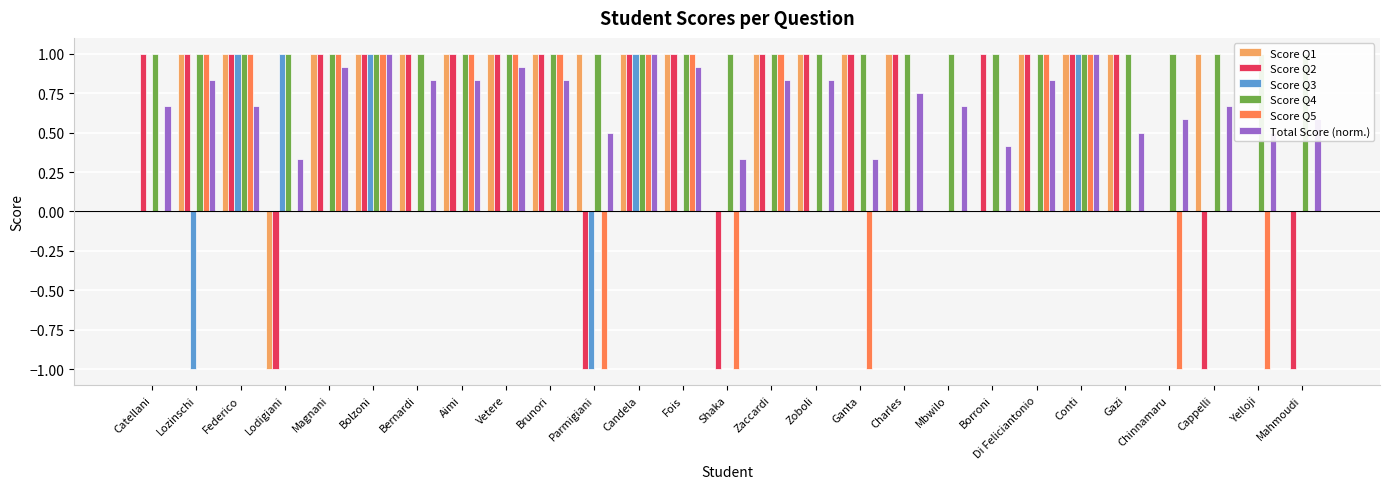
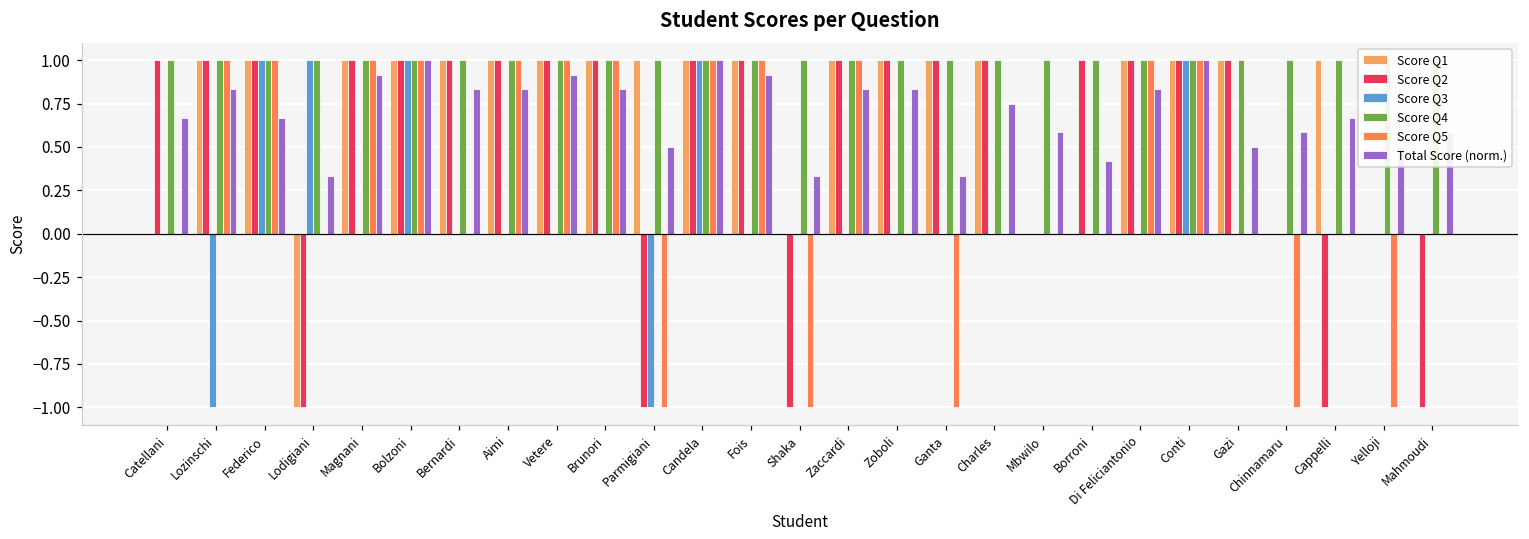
Total Score (norm.), Mbwilo: 0.67 -> 0.58
